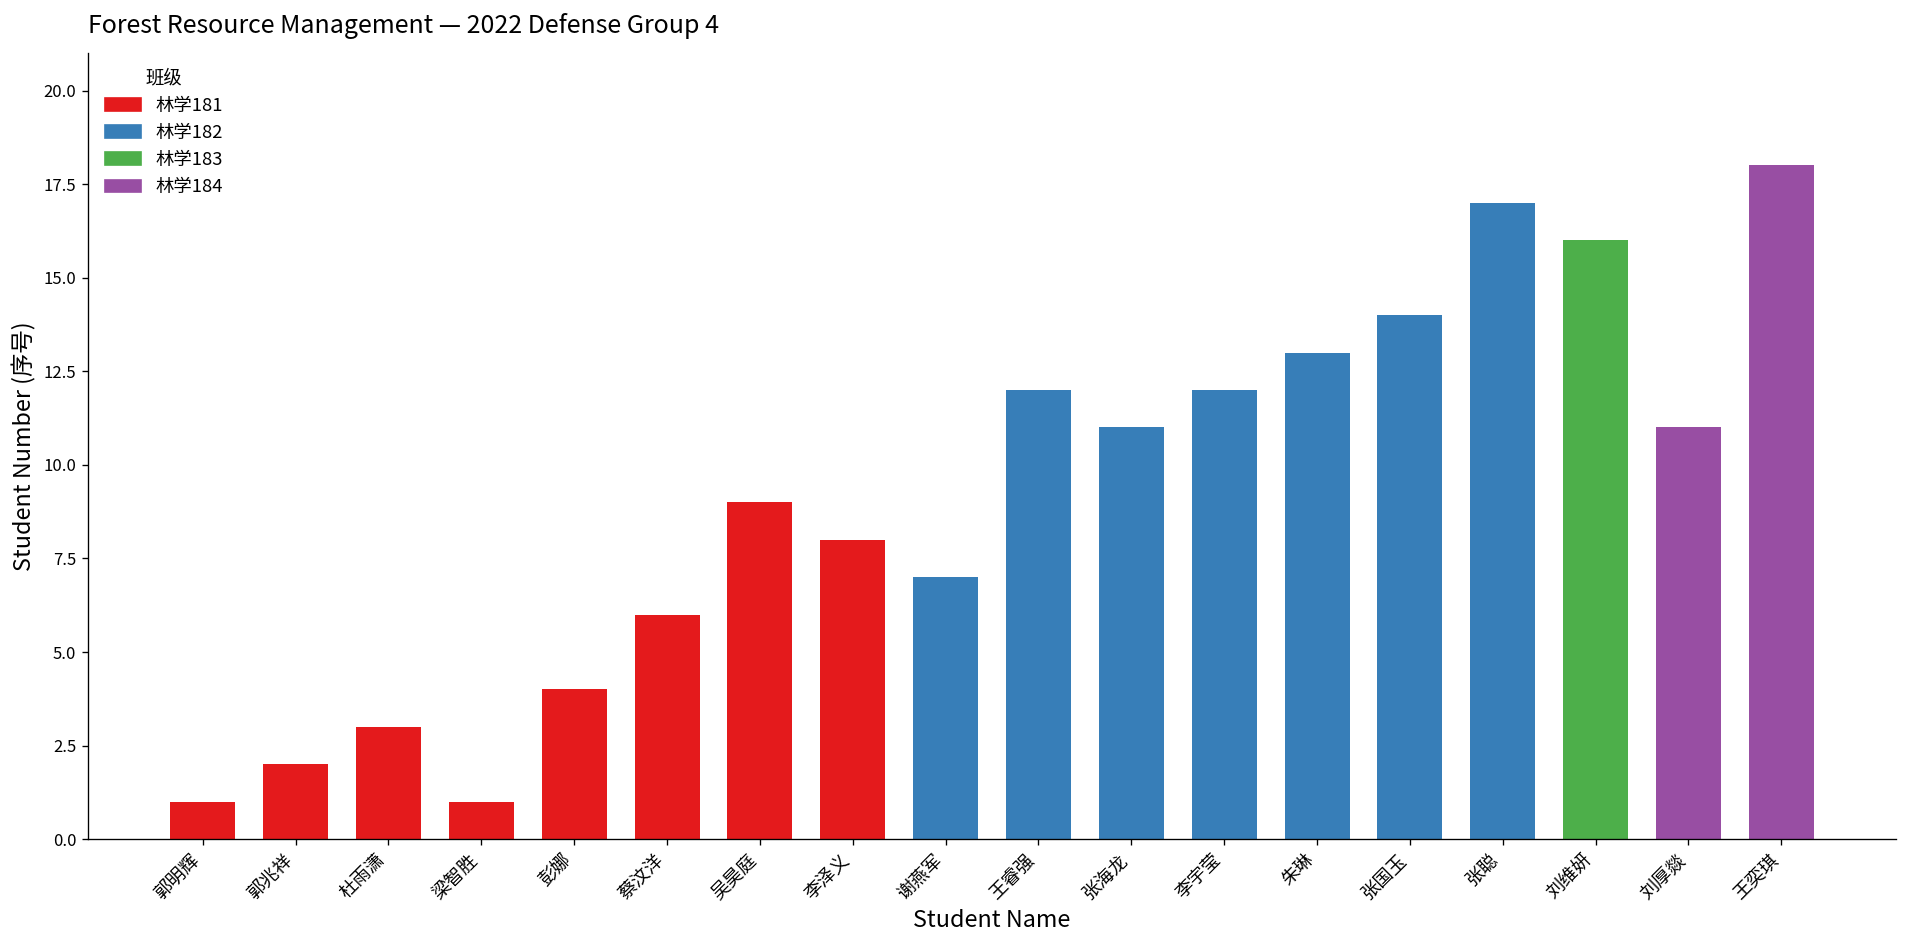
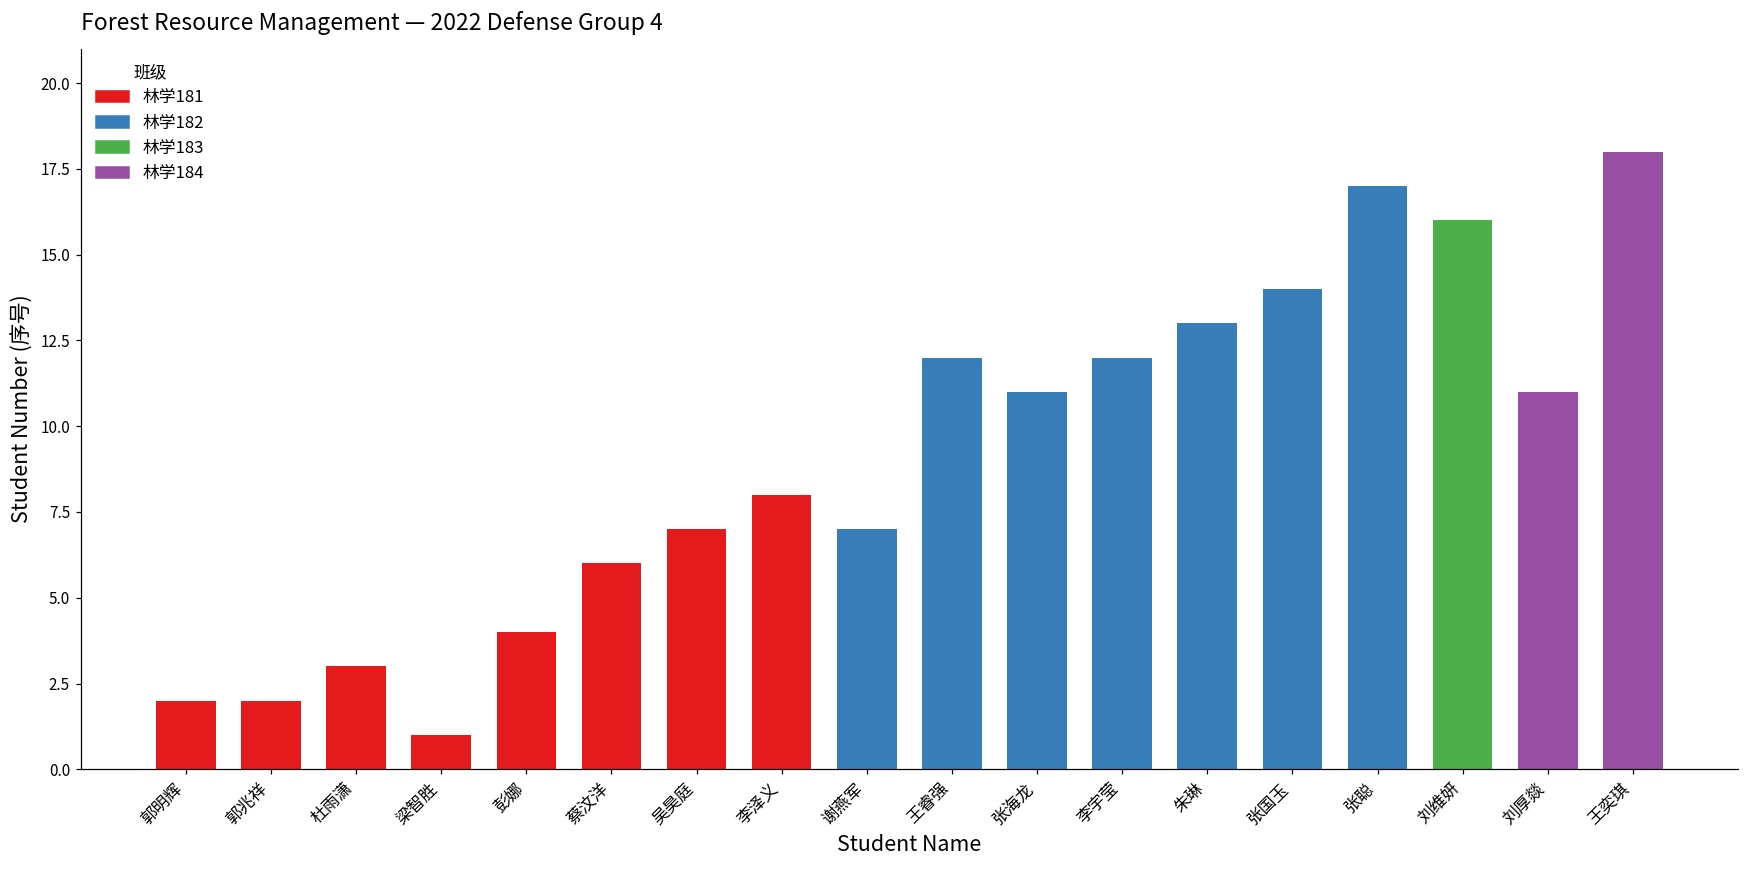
郭明辉: 1 -> 2
吴昊庭: 9 -> 7
